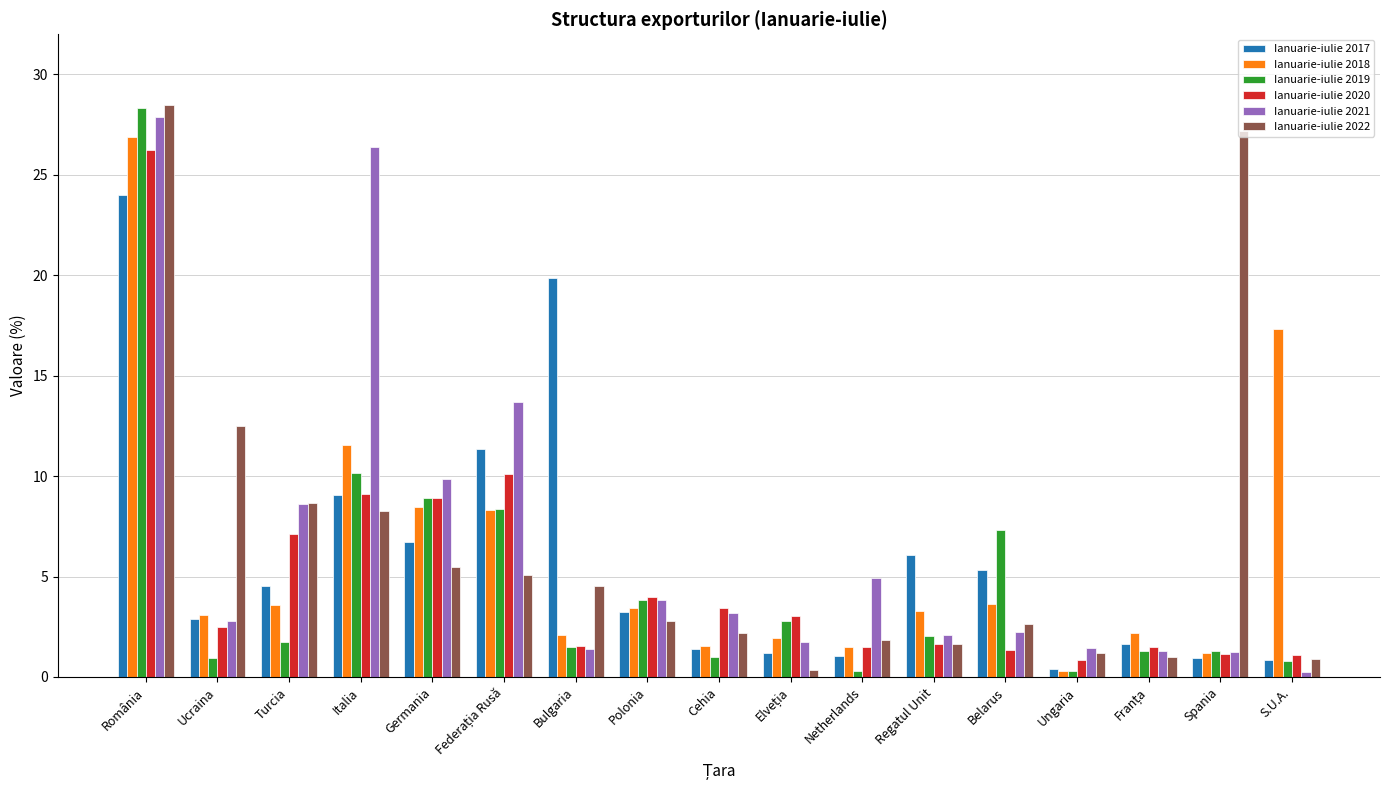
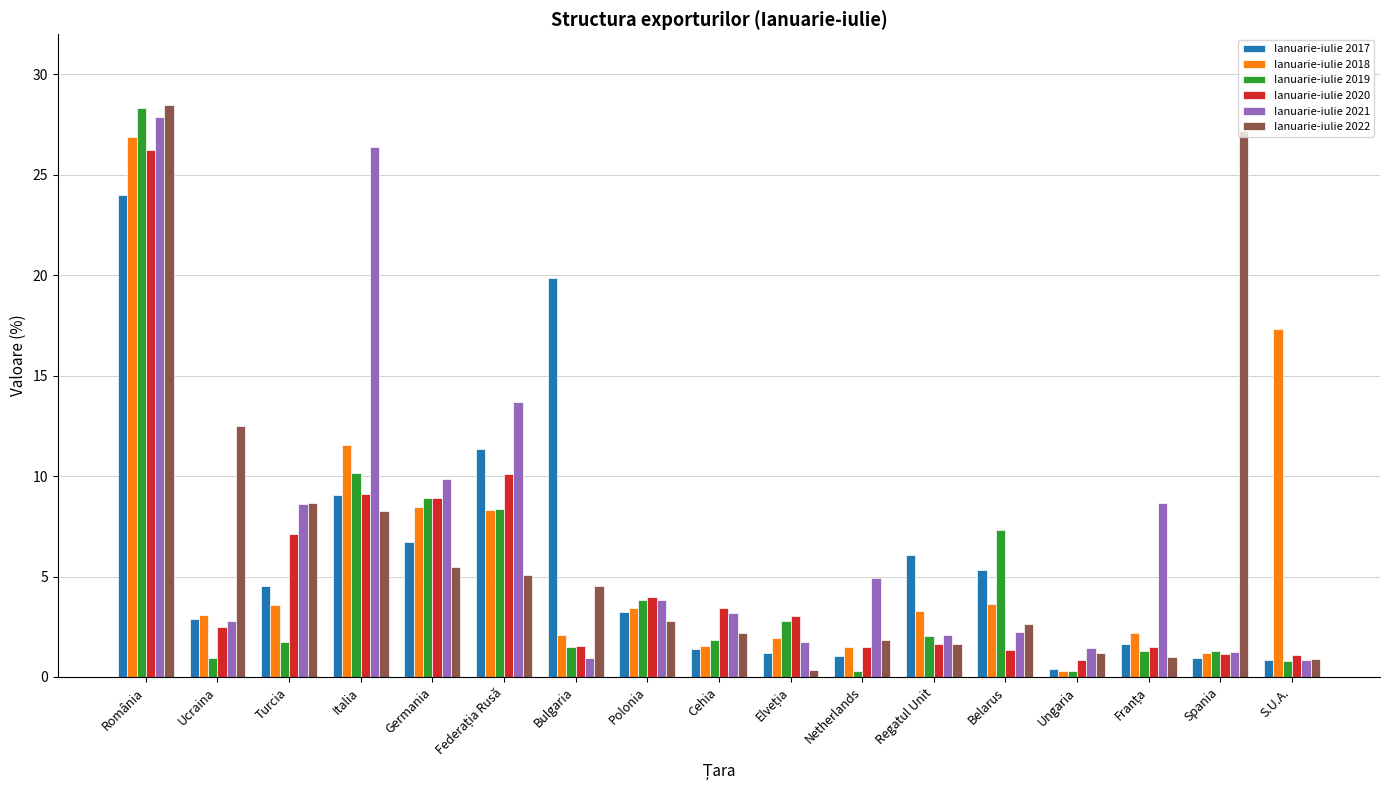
Ianuarie-iulie 2021, Bulgaria: 1.4 -> 1.0
Ianuarie-iulie 2019, Cehia: 1.0 -> 1.9
Ianuarie-iulie 2021, Franța: 1.3 -> 8.6
Ianuarie-iulie 2021, S.U.A.: 0.2 -> 0.8
